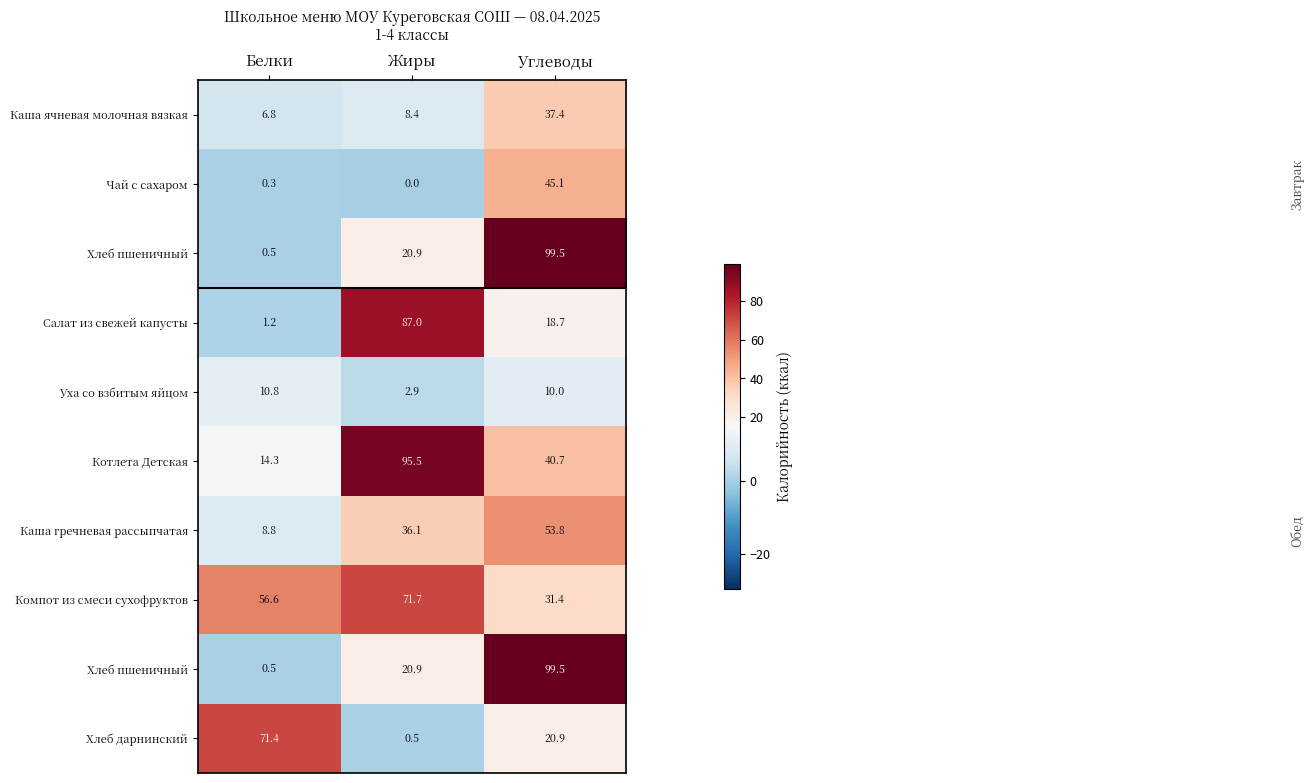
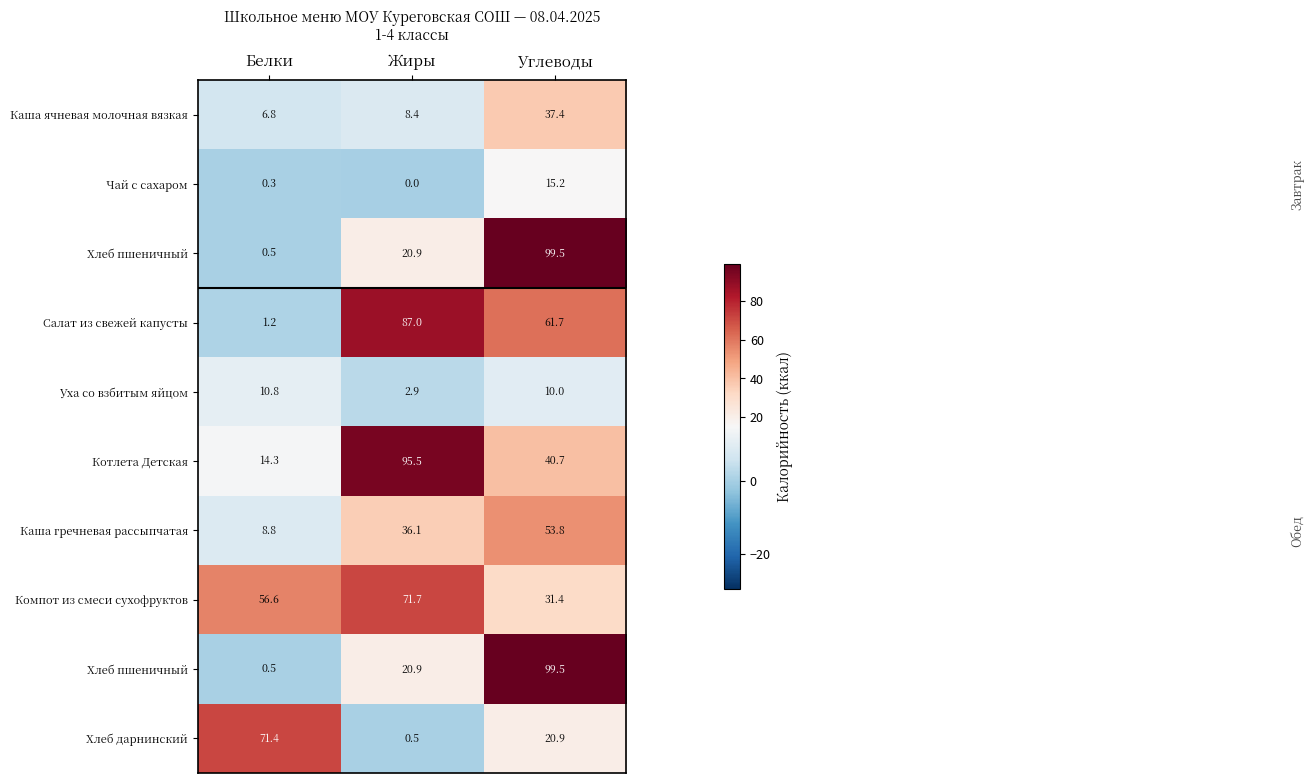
Чай с сахаром, Углеводы: 45.1 -> 15.2
Салат из свежей капусты, Углеводы: 18.7 -> 61.7
